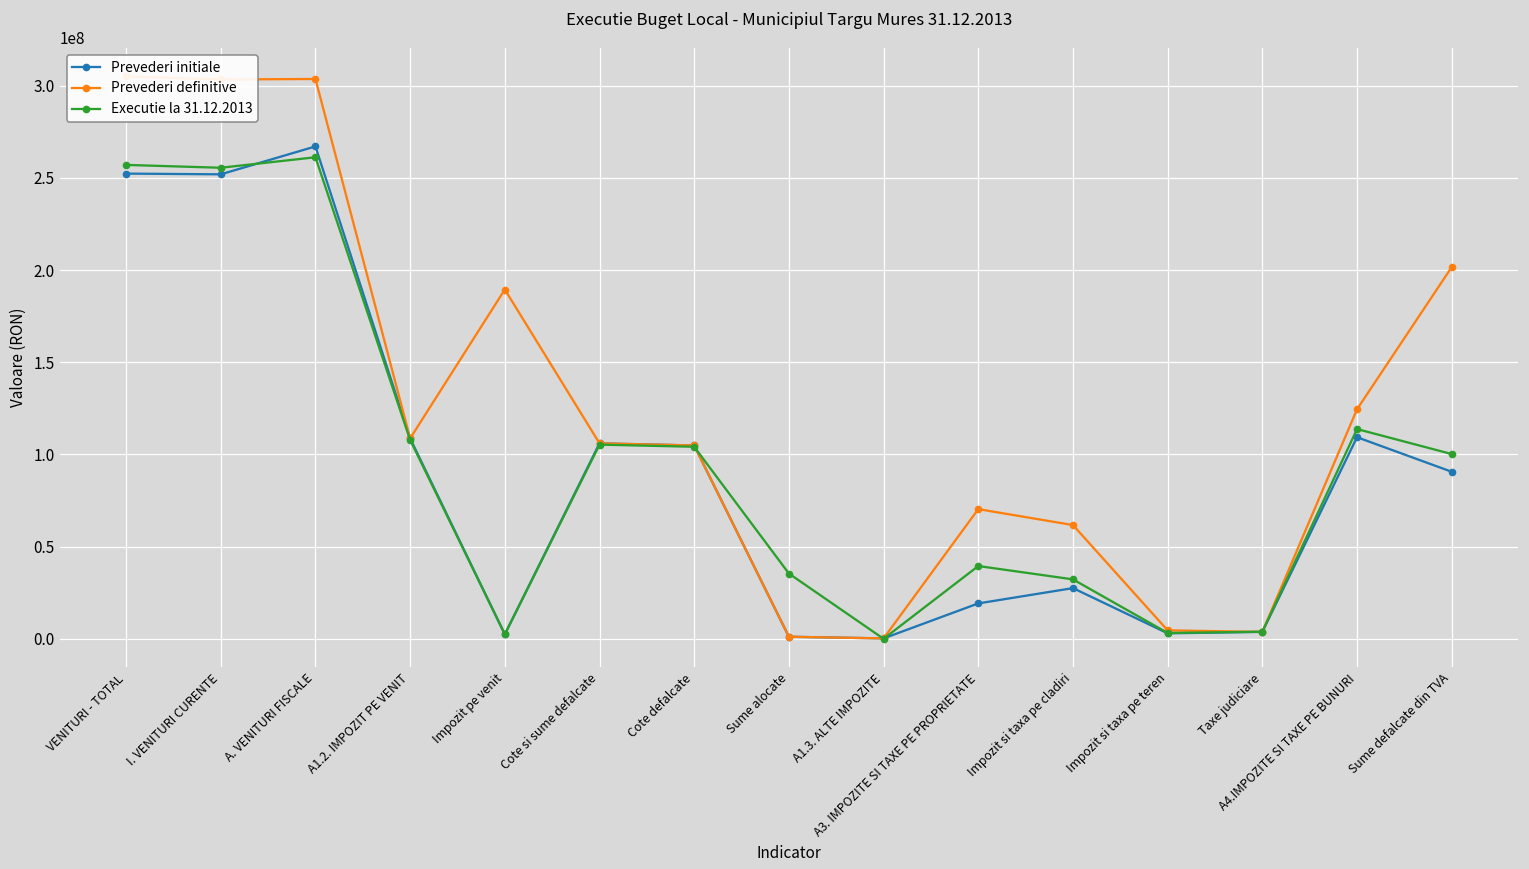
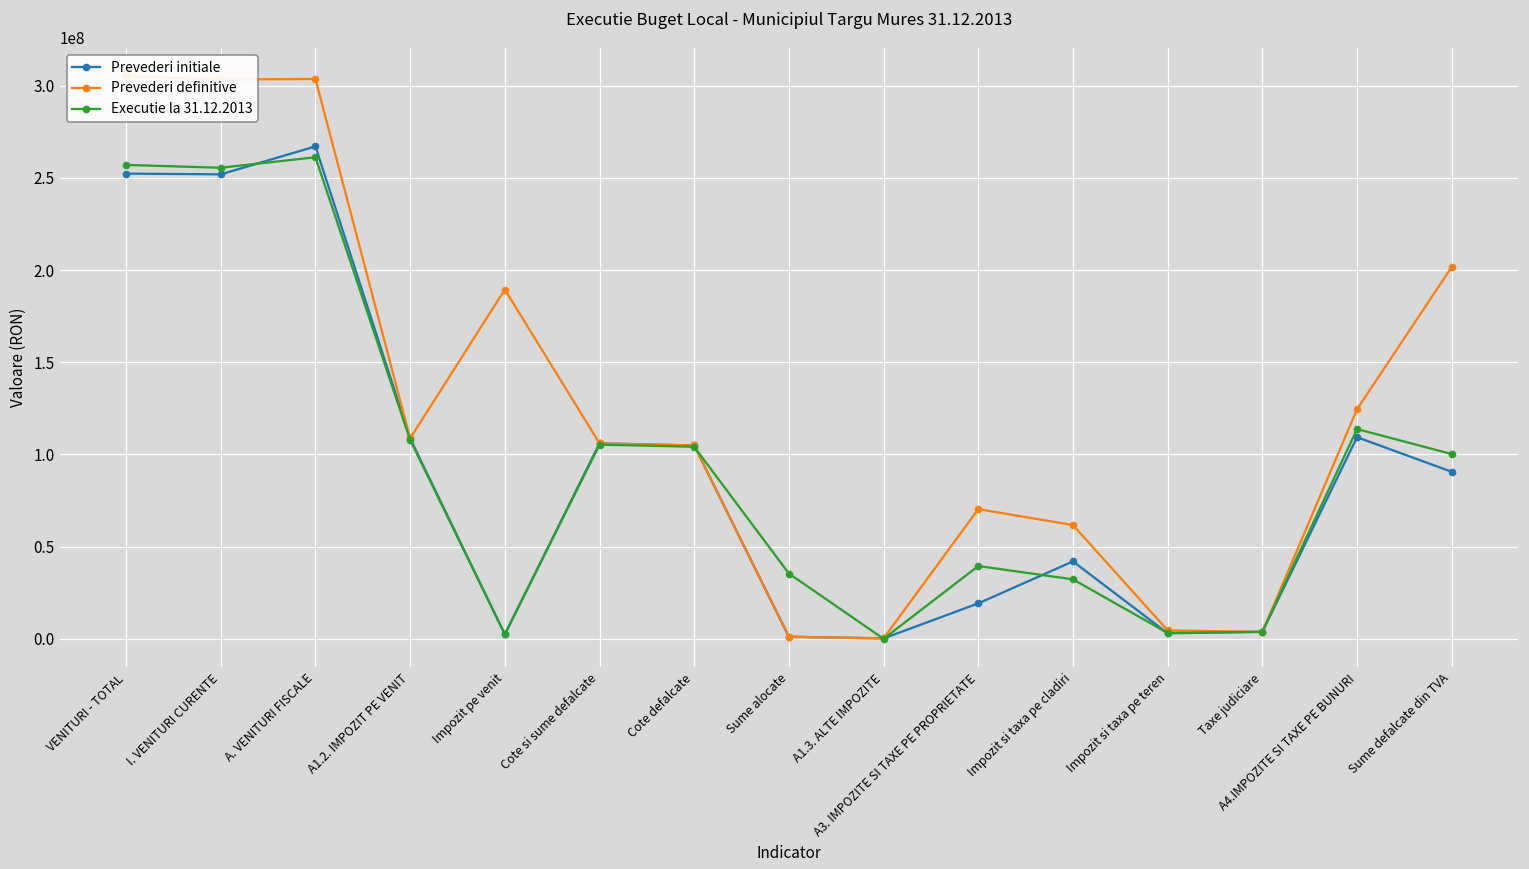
Prevederi initiale, Impozit si taxa pe cladiri: 28000000 -> 42000000
